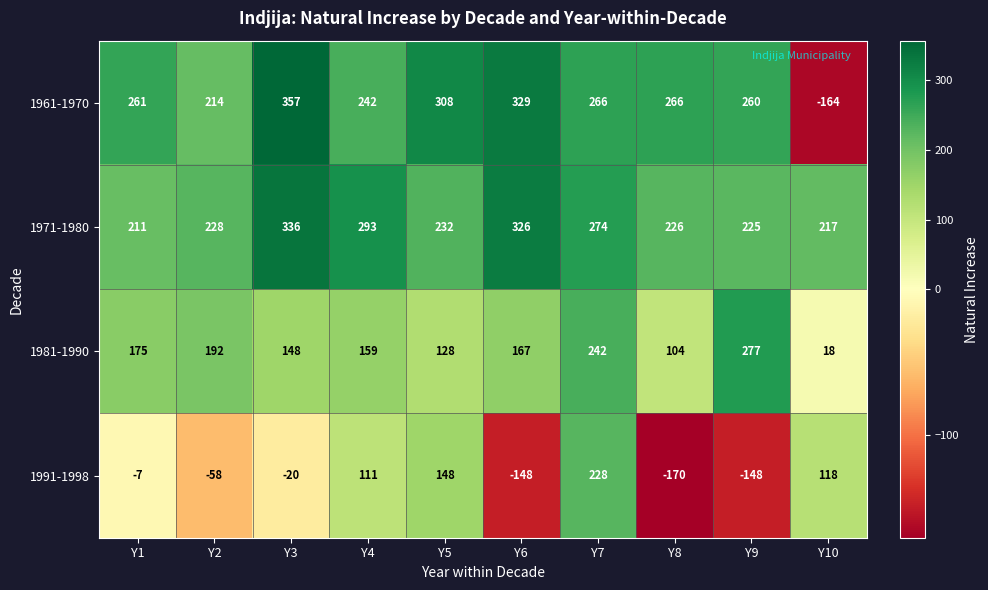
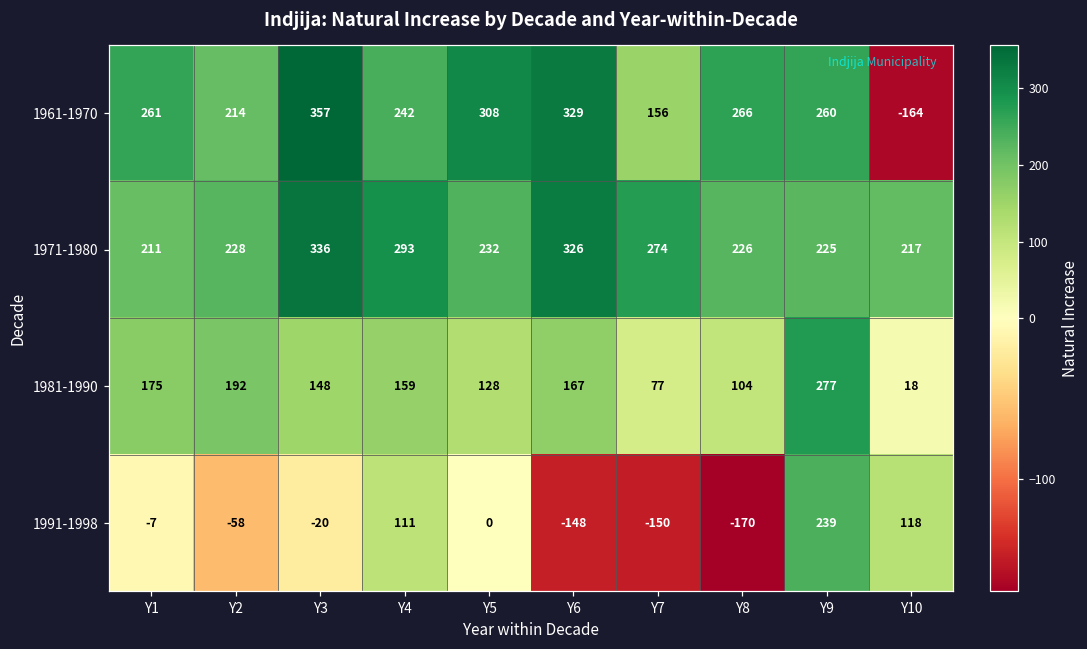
1961-1970, Y7: 266 -> 156
1981-1990, Y7: 242 -> 77
1991-1998, Y5: 148 -> 0
1991-1998, Y7: 228 -> -150
1991-1998, Y9: -148 -> 239
